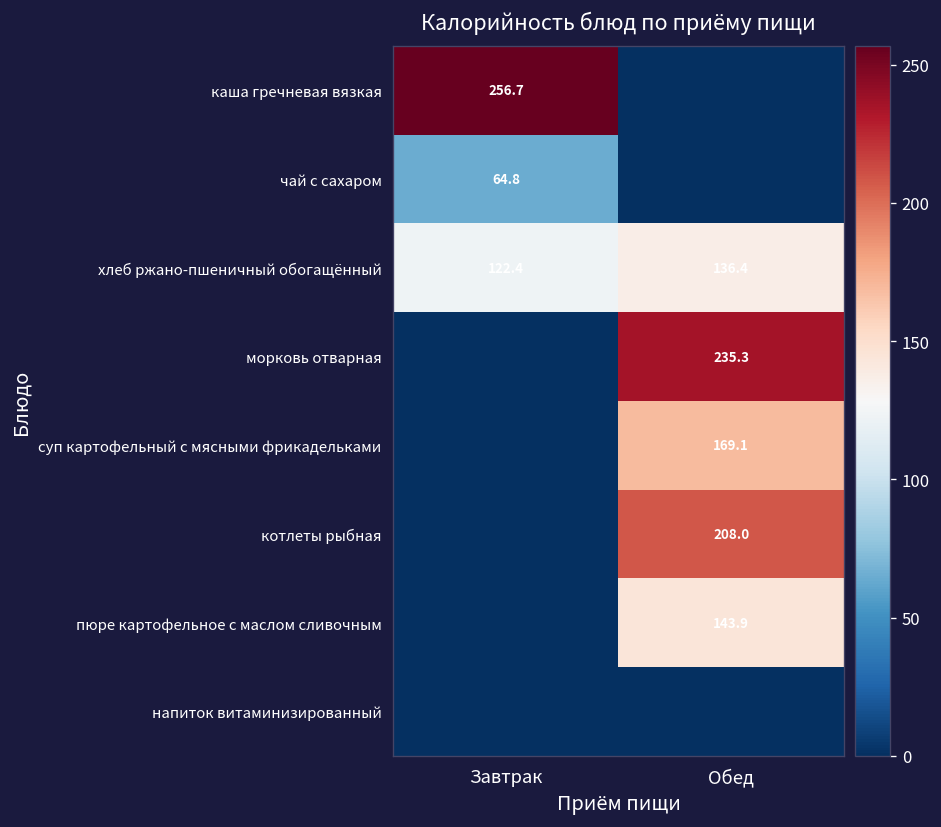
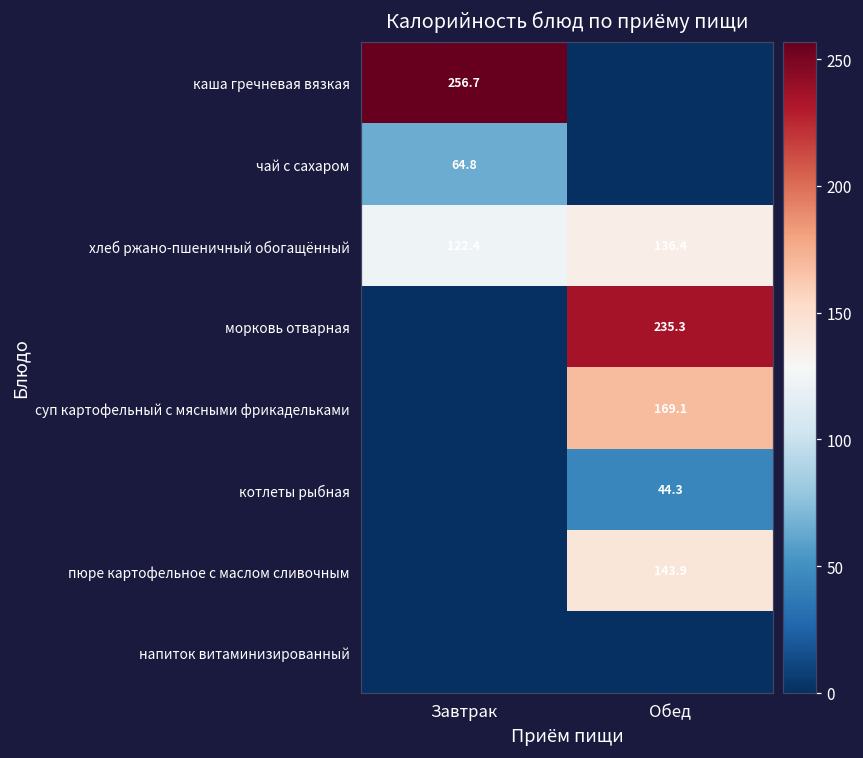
котлеты рыбная, Обед: 208.0 -> 44.3
